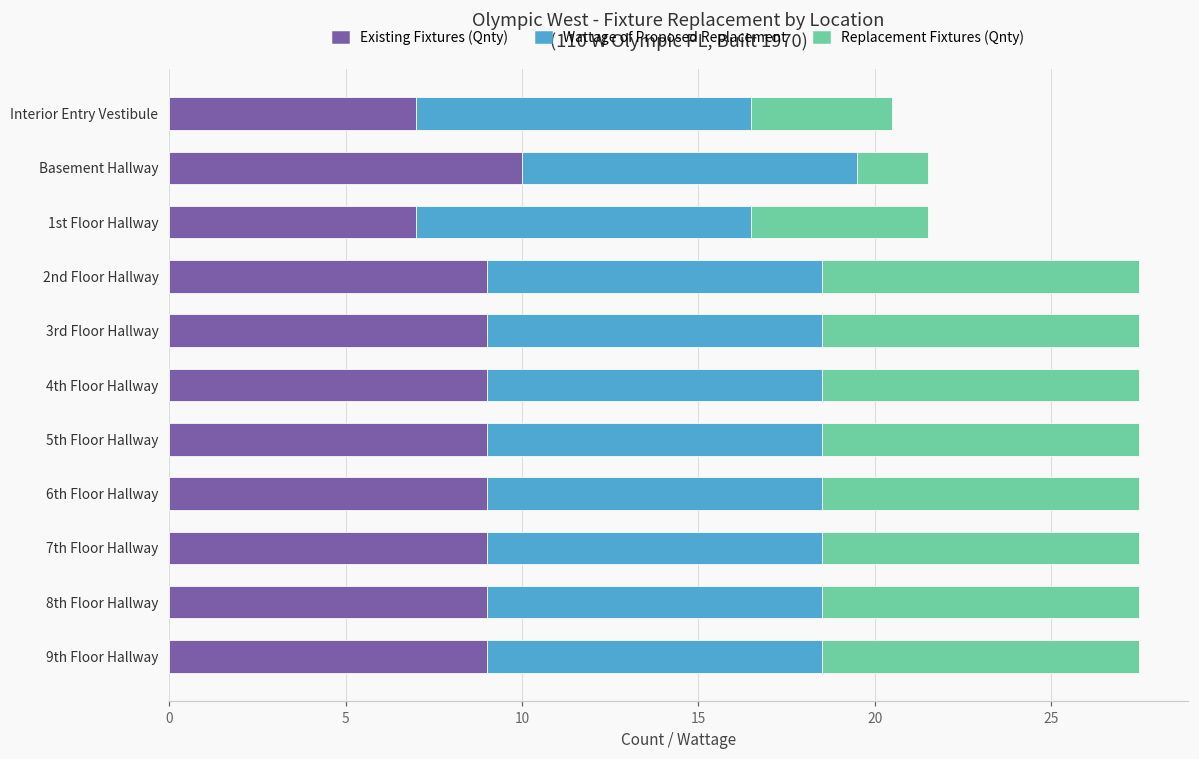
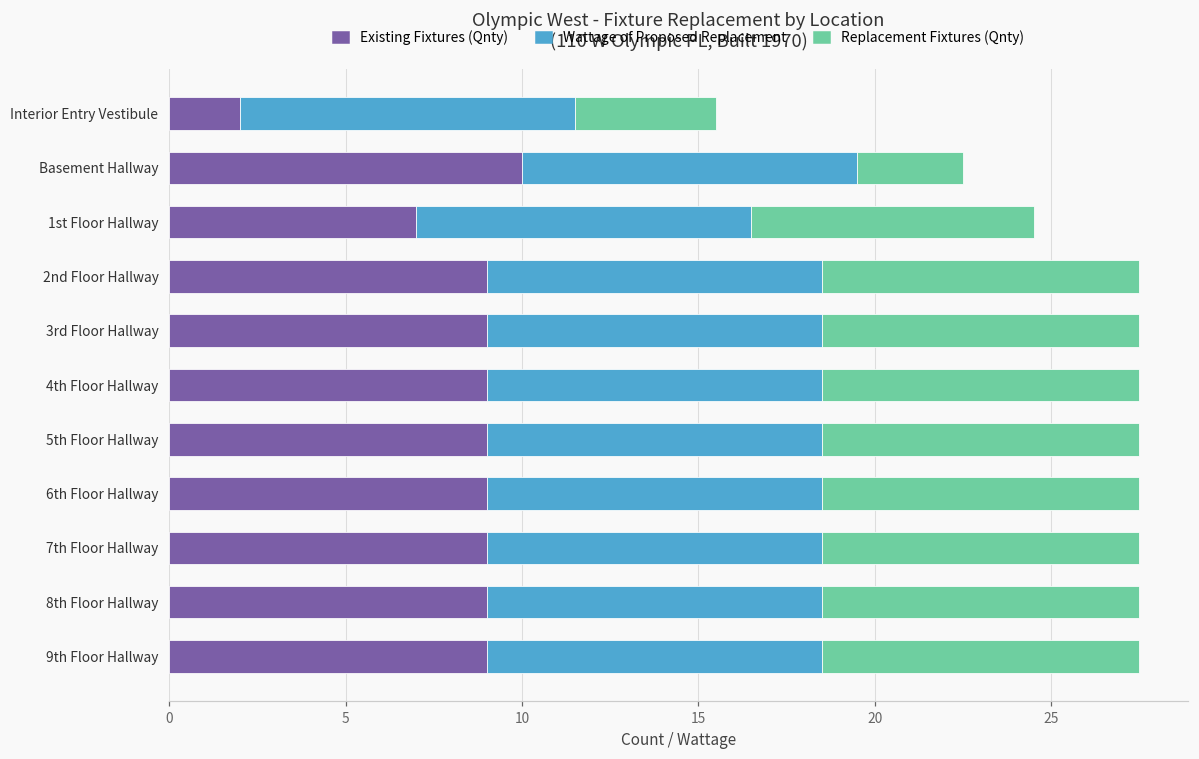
Existing Fixtures (Qnty), Interior Entry Vestibule: 7 -> 2
Replacement Fixtures (Qnty), Basement Hallway: 2 -> 3
Replacement Fixtures (Qnty), 1st Floor Hallway: 5 -> 8
